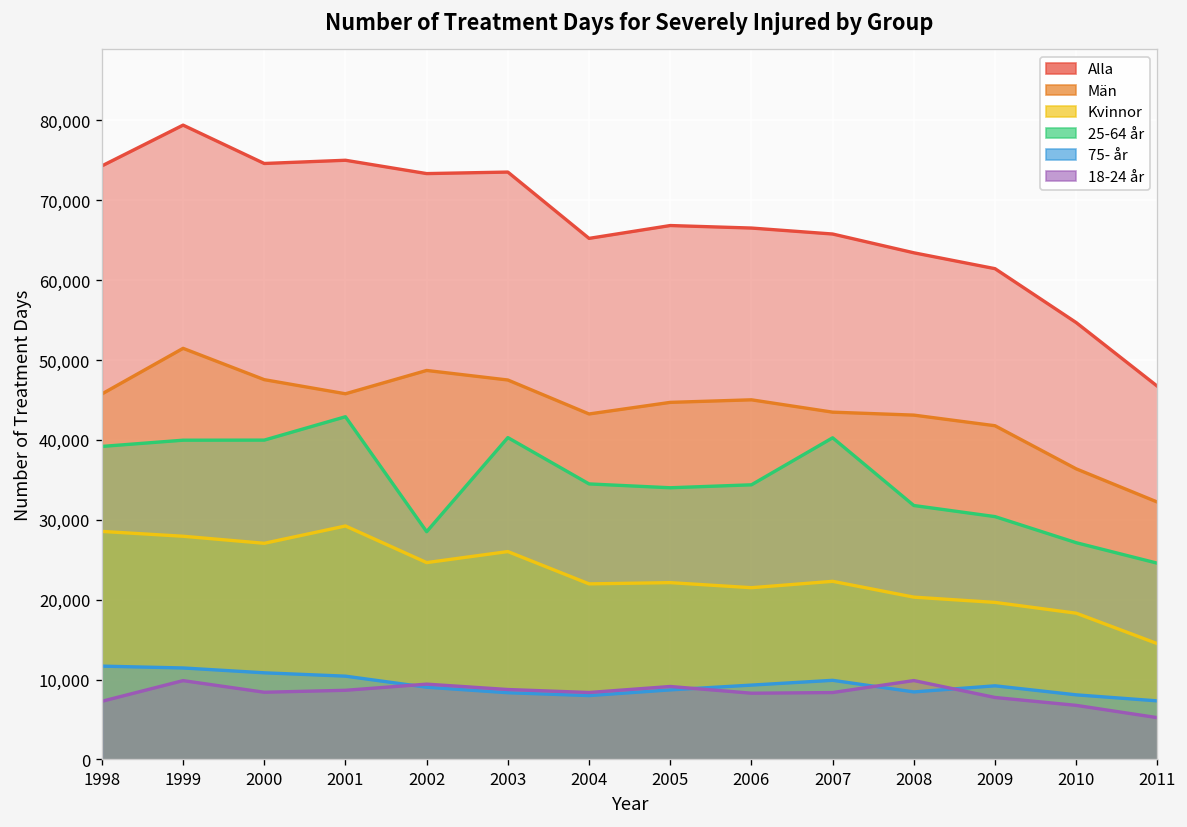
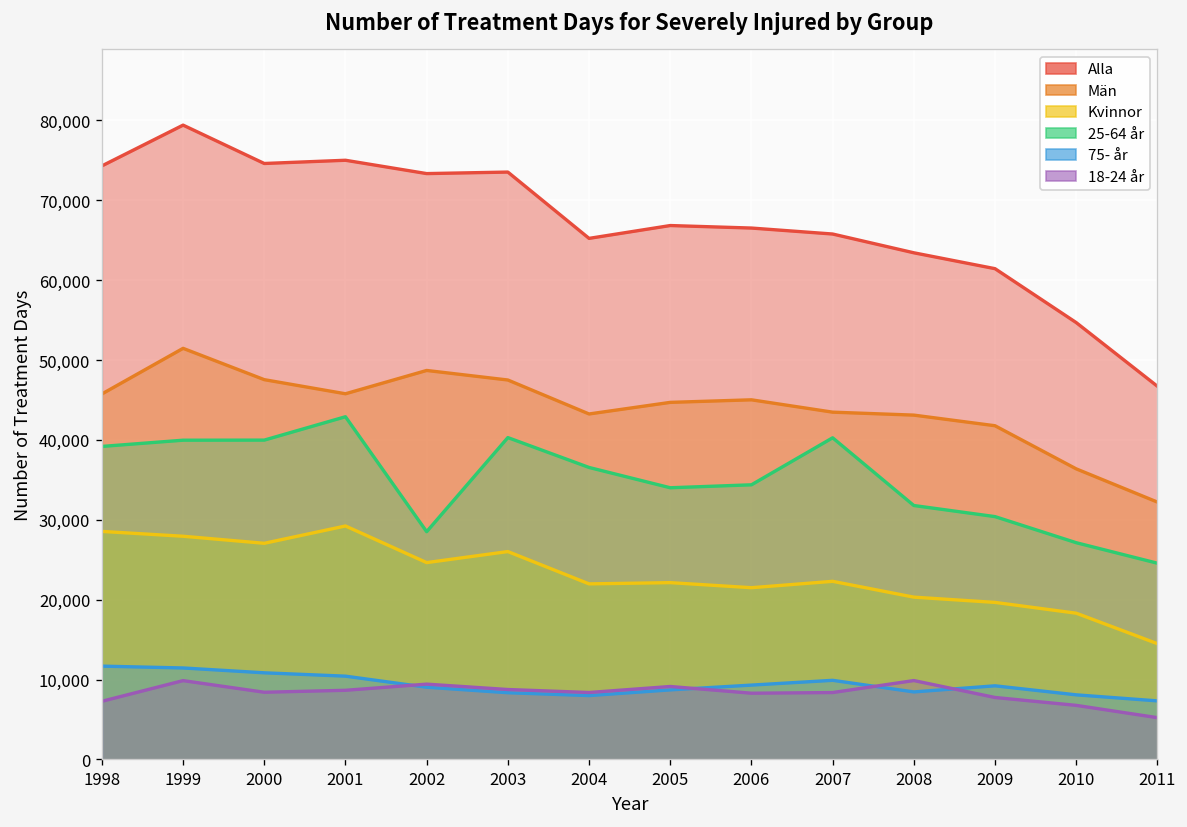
25-64 år, 2004: 34,000 -> 37,000
